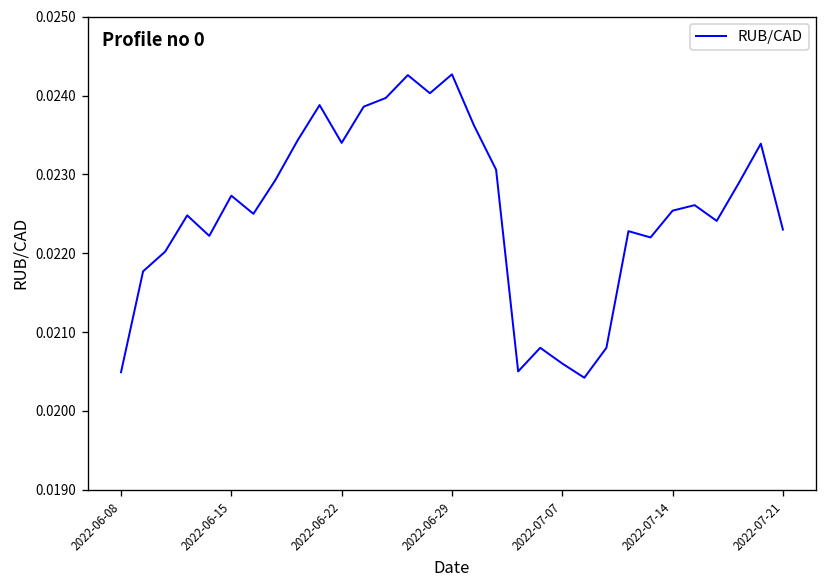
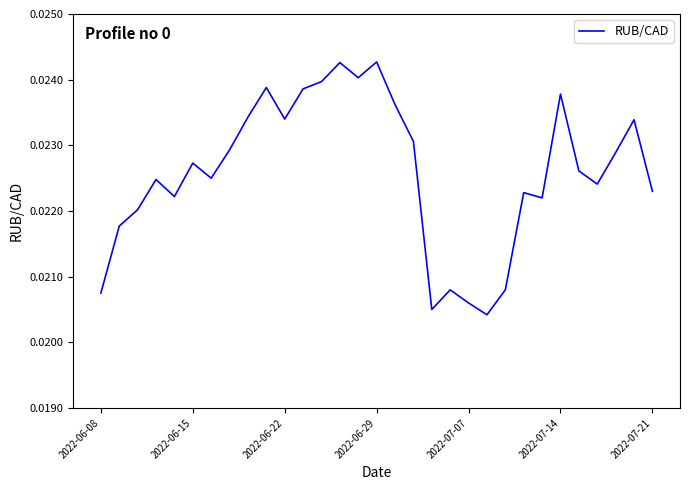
2022-06-08: 0.0205 -> 0.0208
2022-07-14: 0.0225 -> 0.0238
